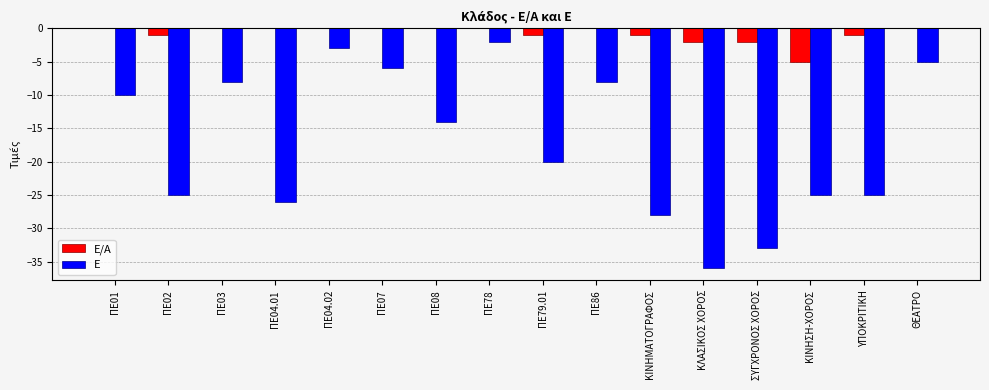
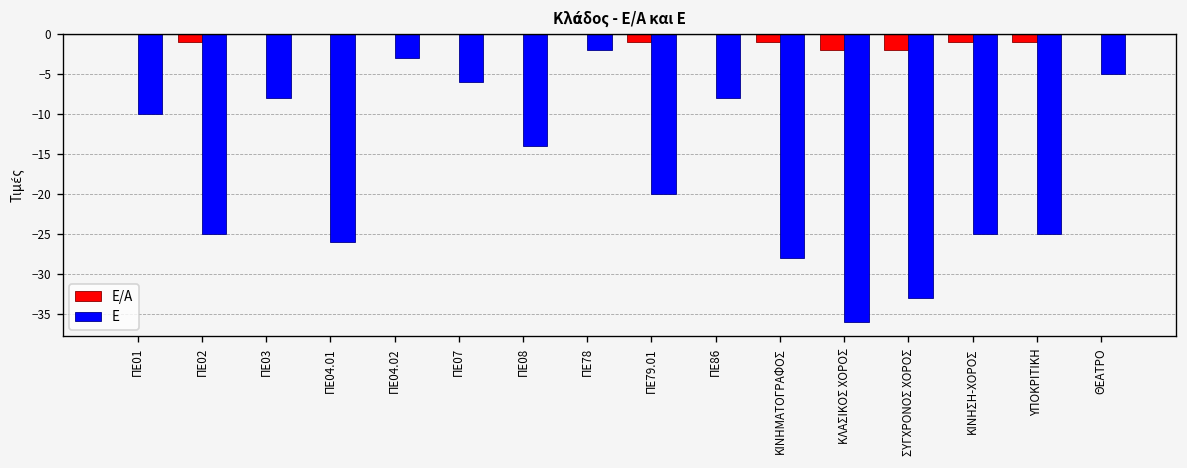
Ε/Α, ΚΙΝΗΣΗ-ΧΟΡΟΣ: -5 -> -1
